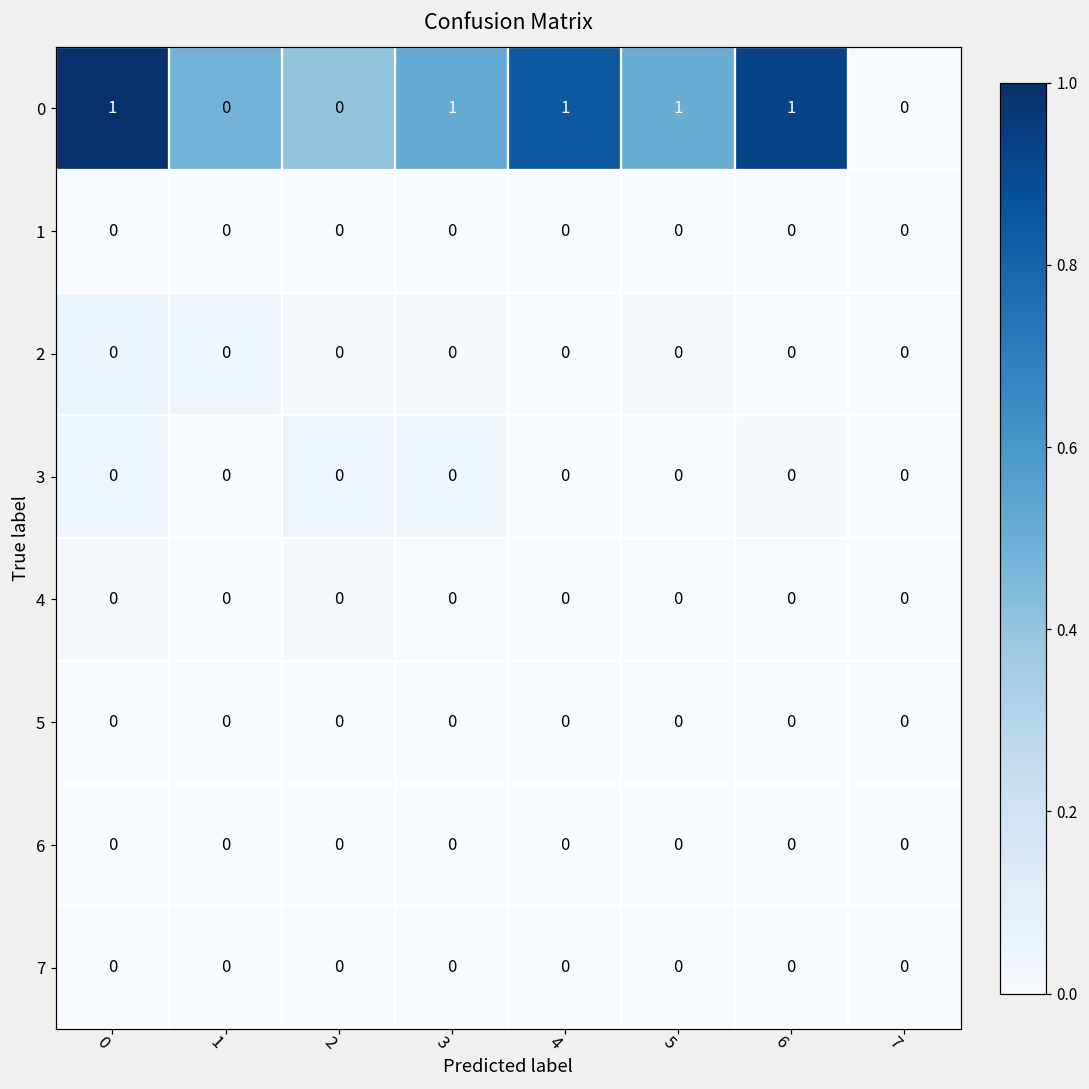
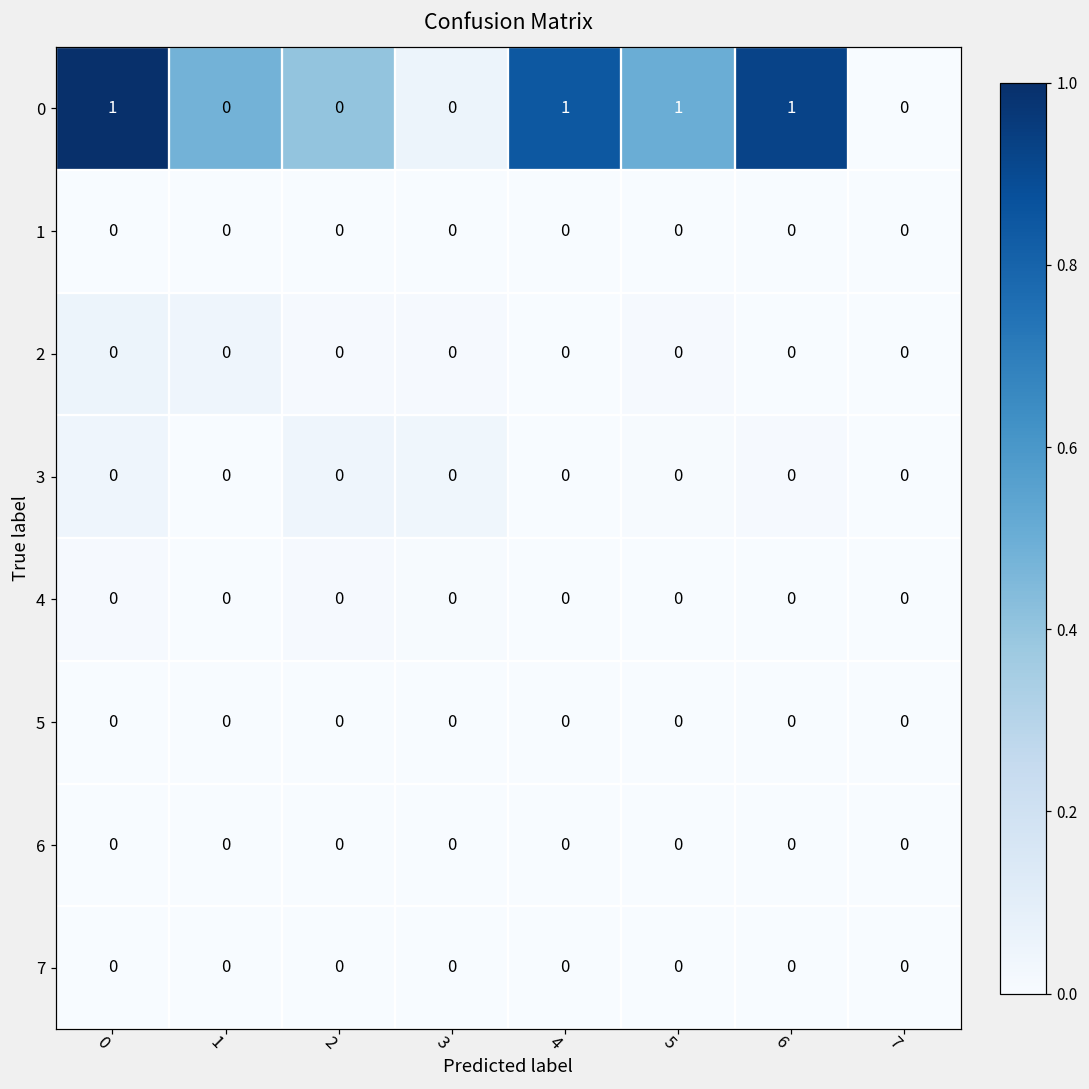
0, 3: 1 -> 0
